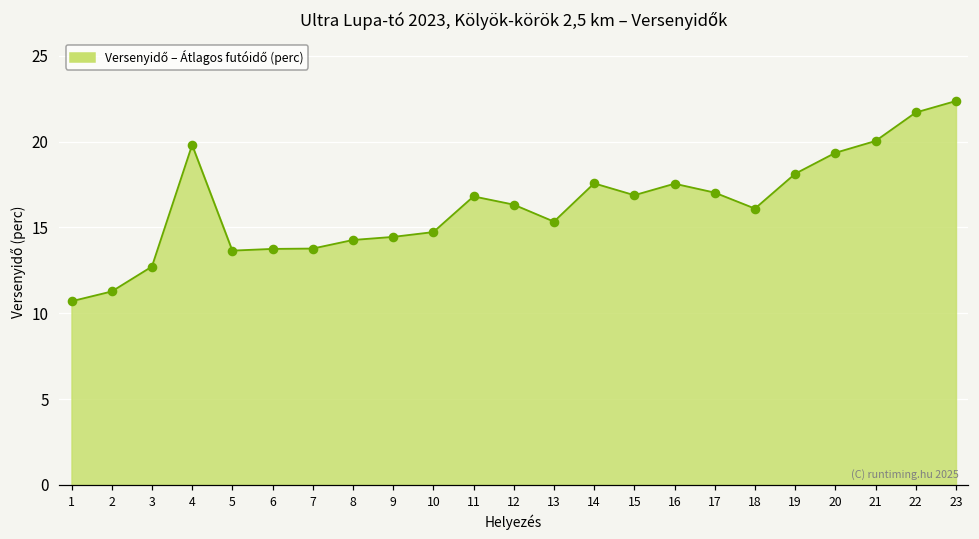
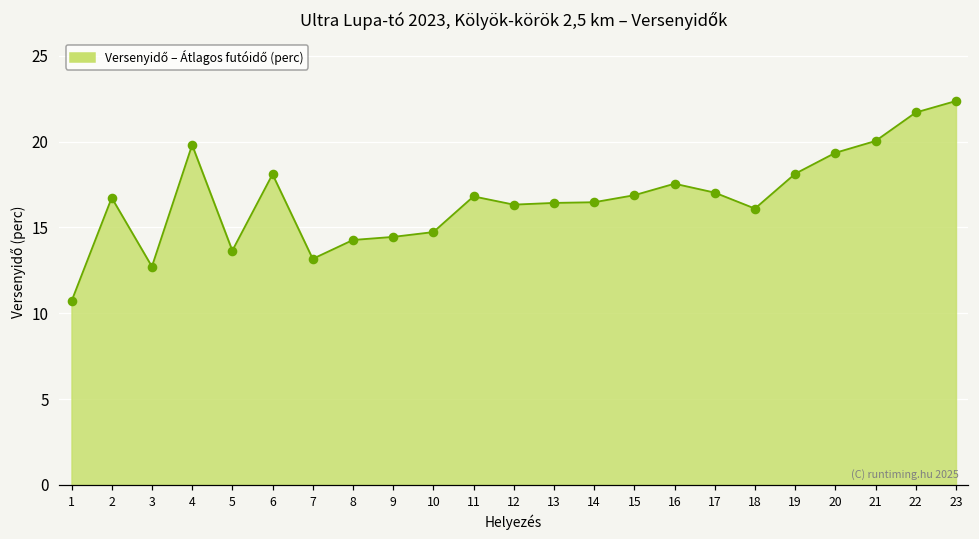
2: 11.3 -> 16.7
6: 13.8 -> 18.1
7: 13.8 -> 13.2
13: 15.3 -> 16.4
14: 17.6 -> 16.5
